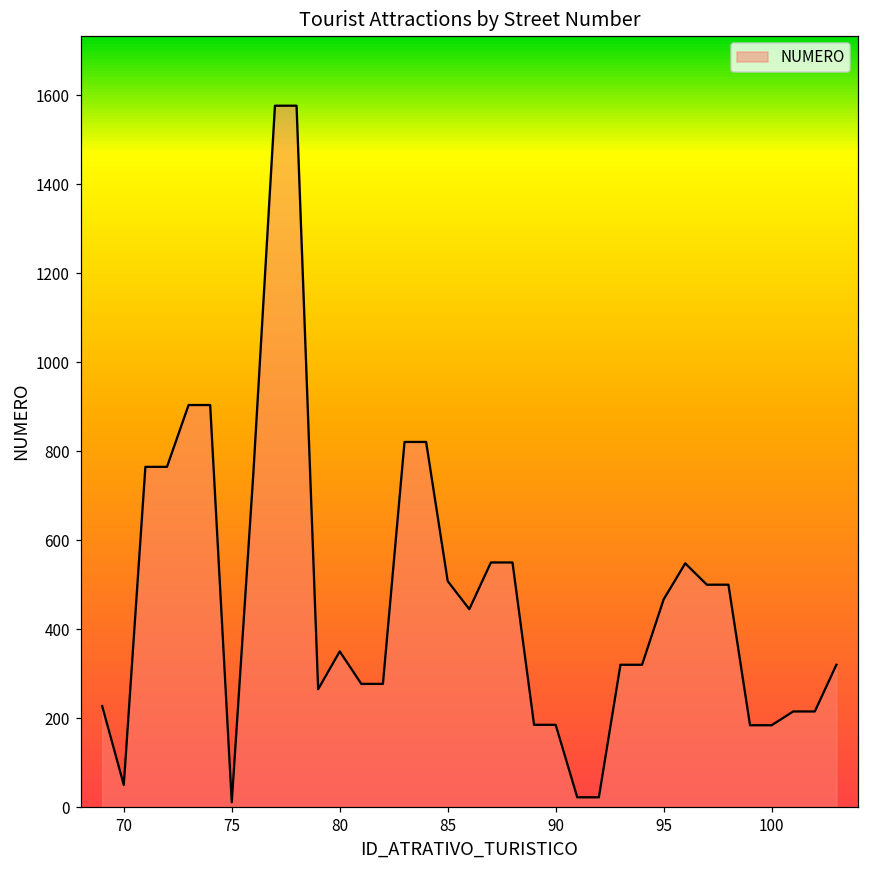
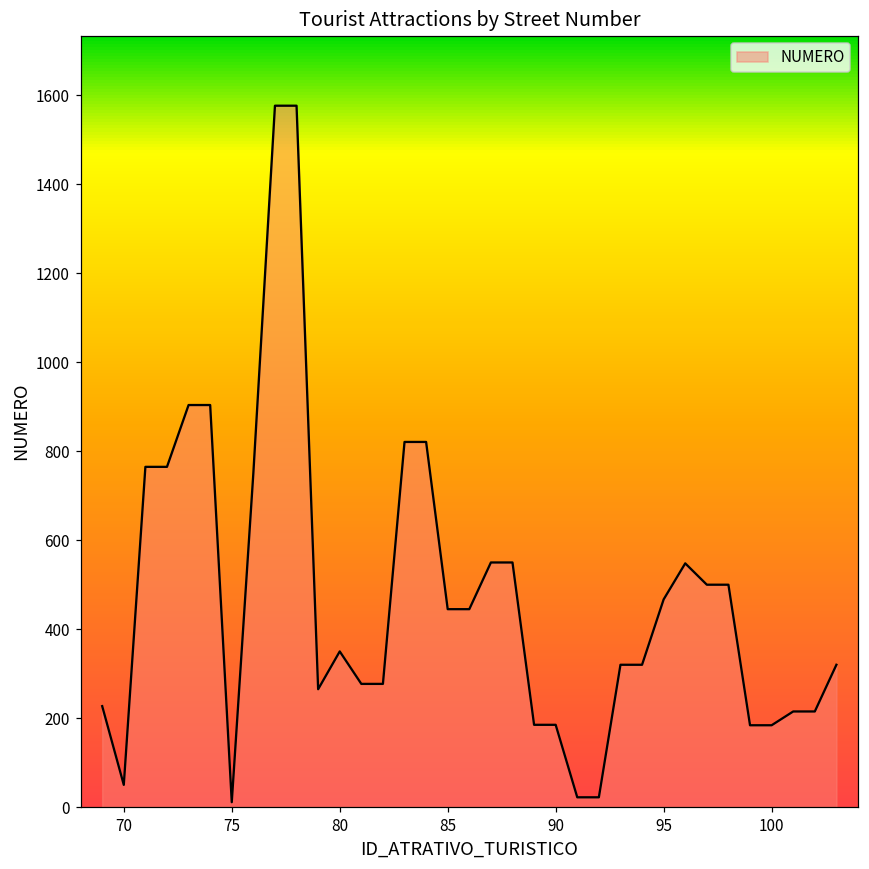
85: 510 -> 450
